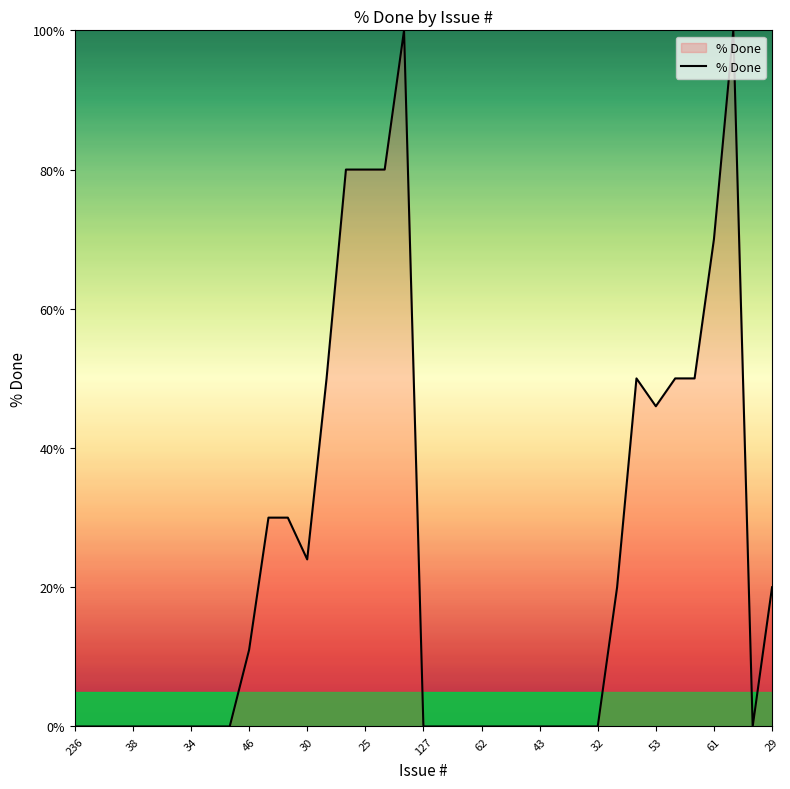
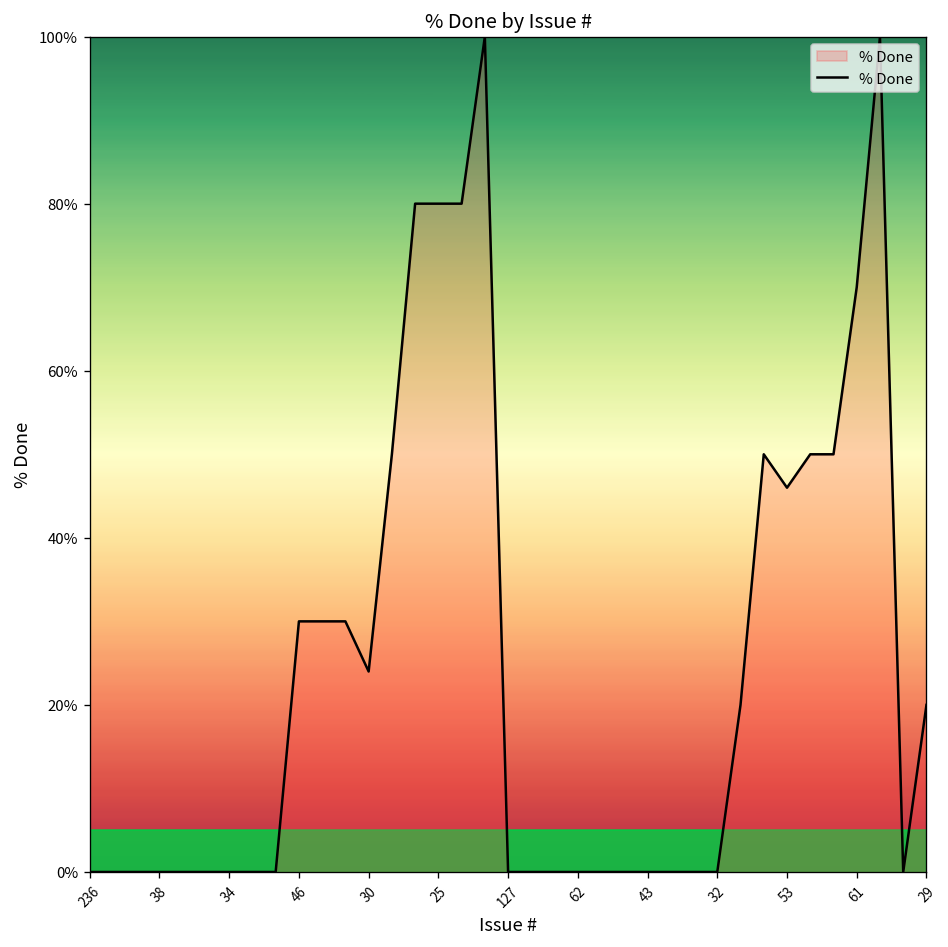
46: 11% -> 30%
